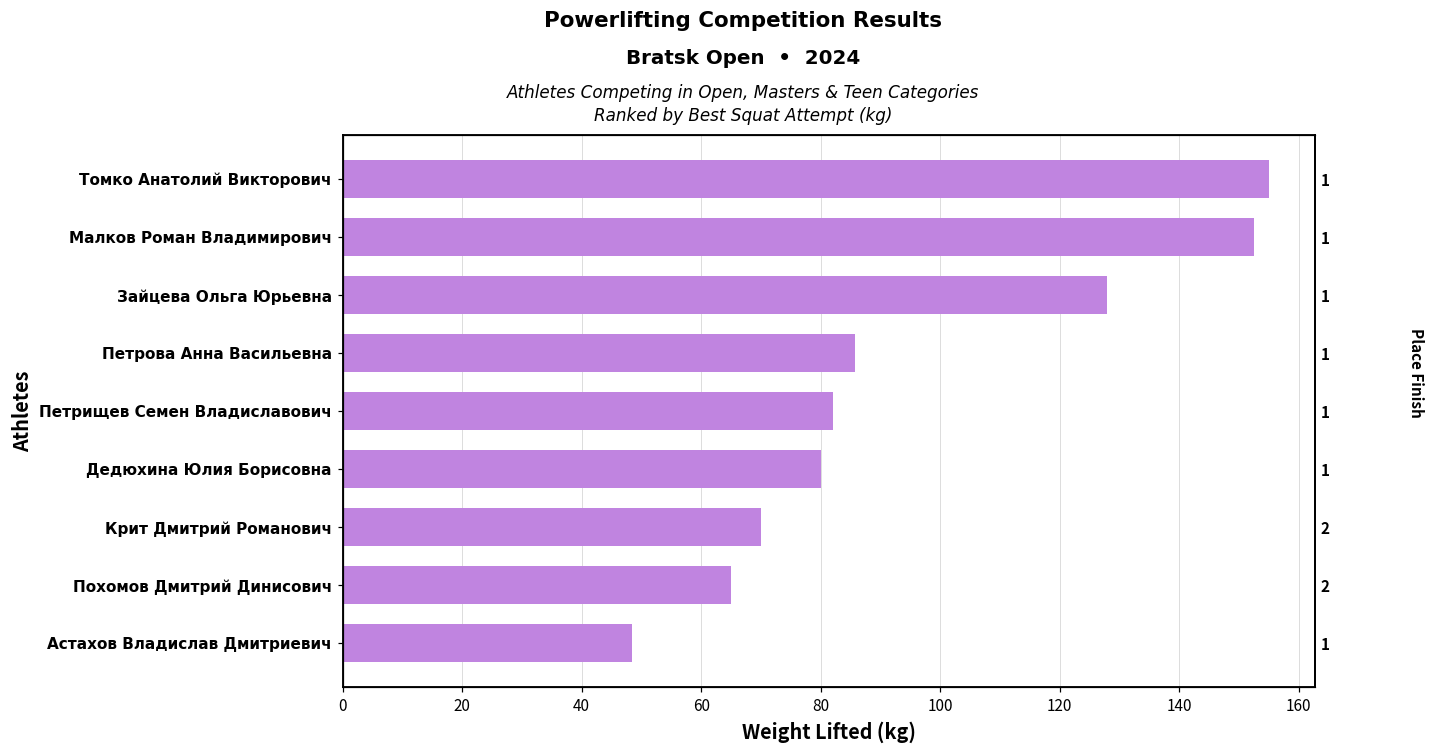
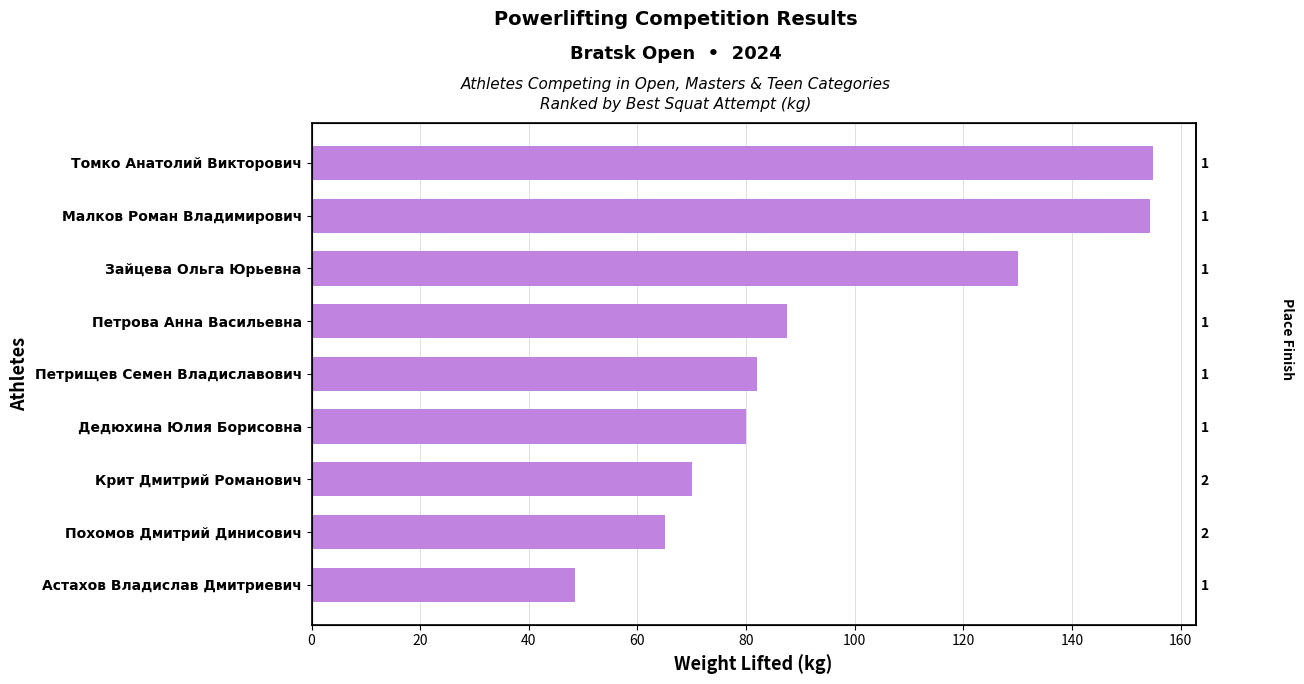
Малков Роман Владимирович: 153 -> 154
Зайцева Ольга Юрьевна: 128 -> 130
Петрова Анна Васильевна: 86 -> 88
